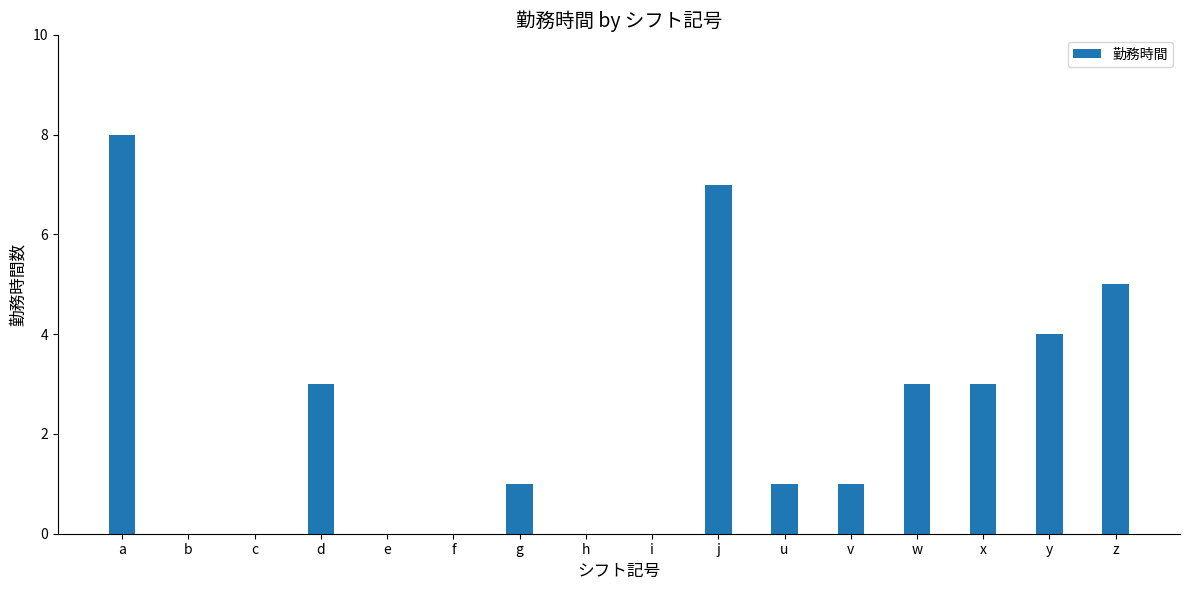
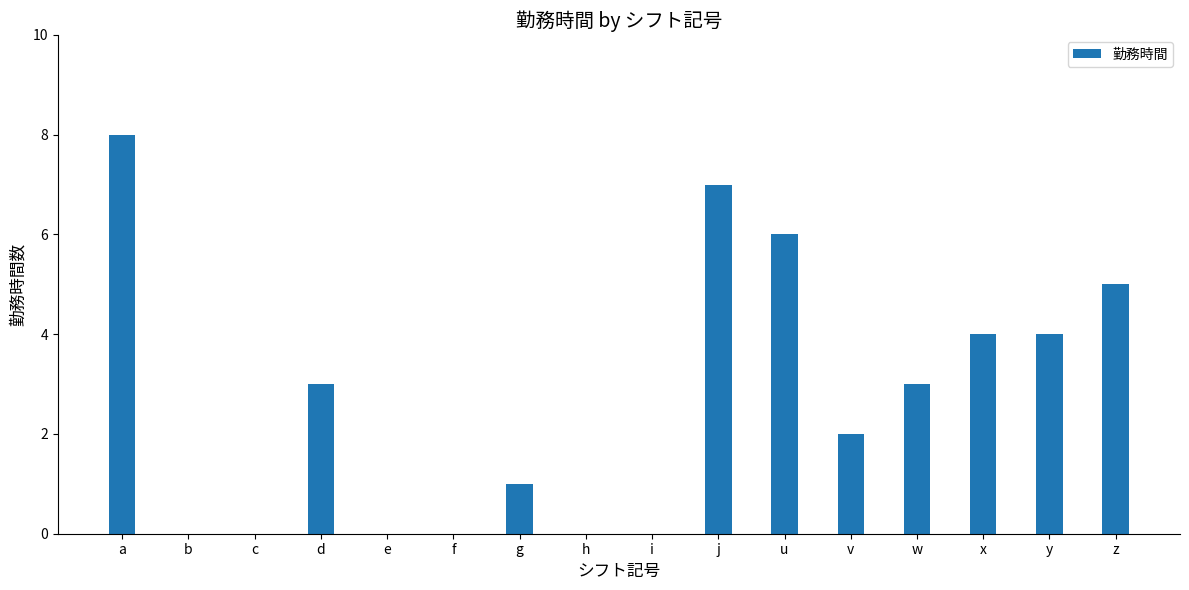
u: 1 -> 6
v: 1 -> 2
x: 3 -> 4
